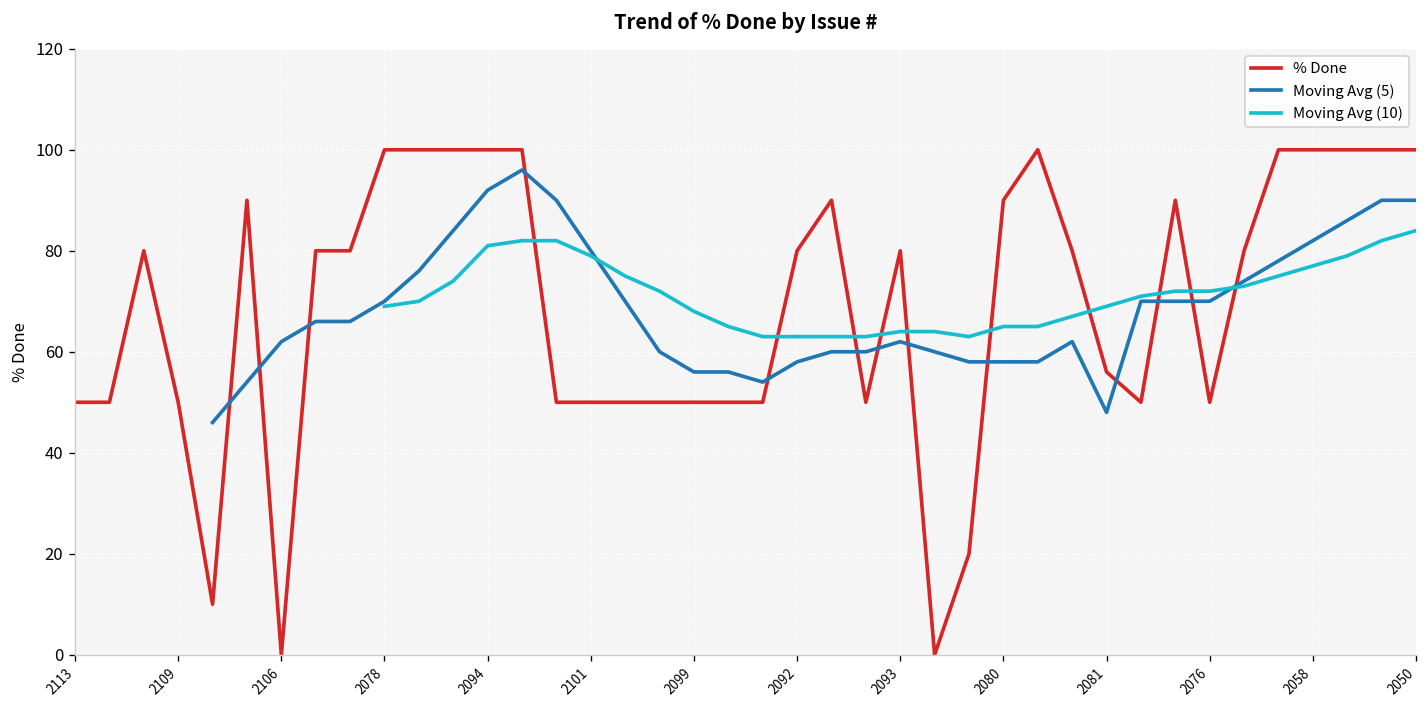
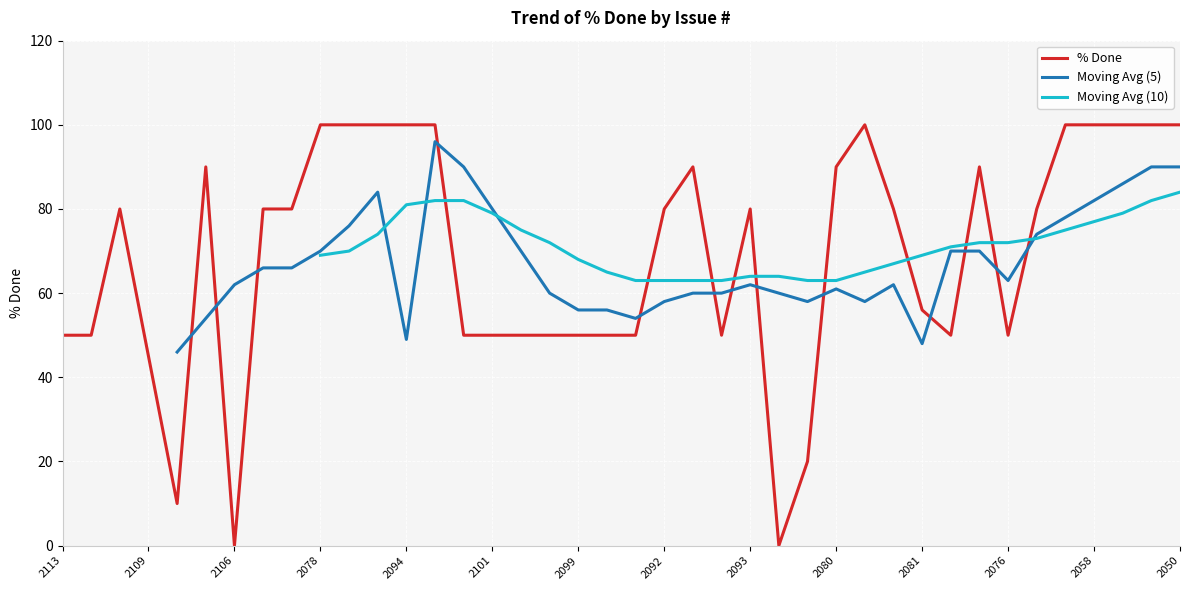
% Done, 2109: 50 -> 45
Moving Avg (5), 2094: 92 -> 49
Moving Avg (5), 2080: 58 -> 61
Moving Avg (10), 2080: 65 -> 63
Moving Avg (5), 2076: 70 -> 63
